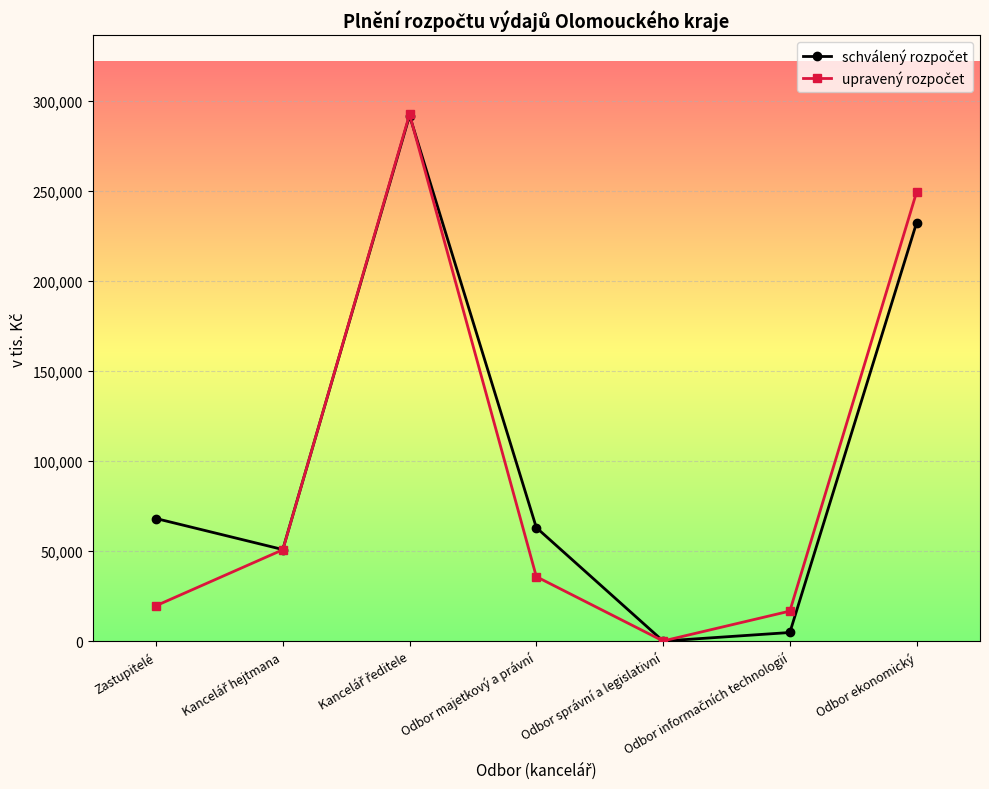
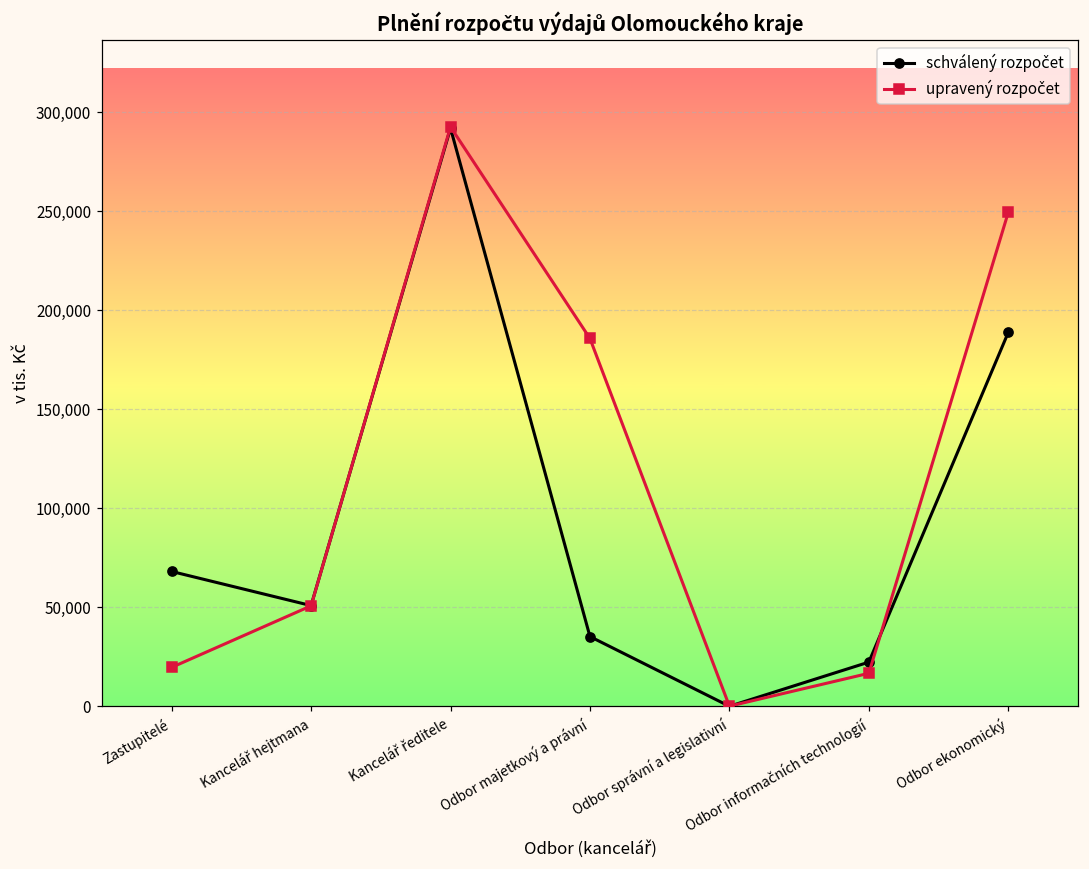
schválený rozpočet, Odbor majetkový a právní: 63,000 -> 35,000
upravený rozpočet, Odbor majetkový a právní: 36,000 -> 186,000
schválený rozpočet, Odbor informačních technologií: 5,000 -> 22,000
schválený rozpočet, Odbor ekonomický: 232,000 -> 189,000
